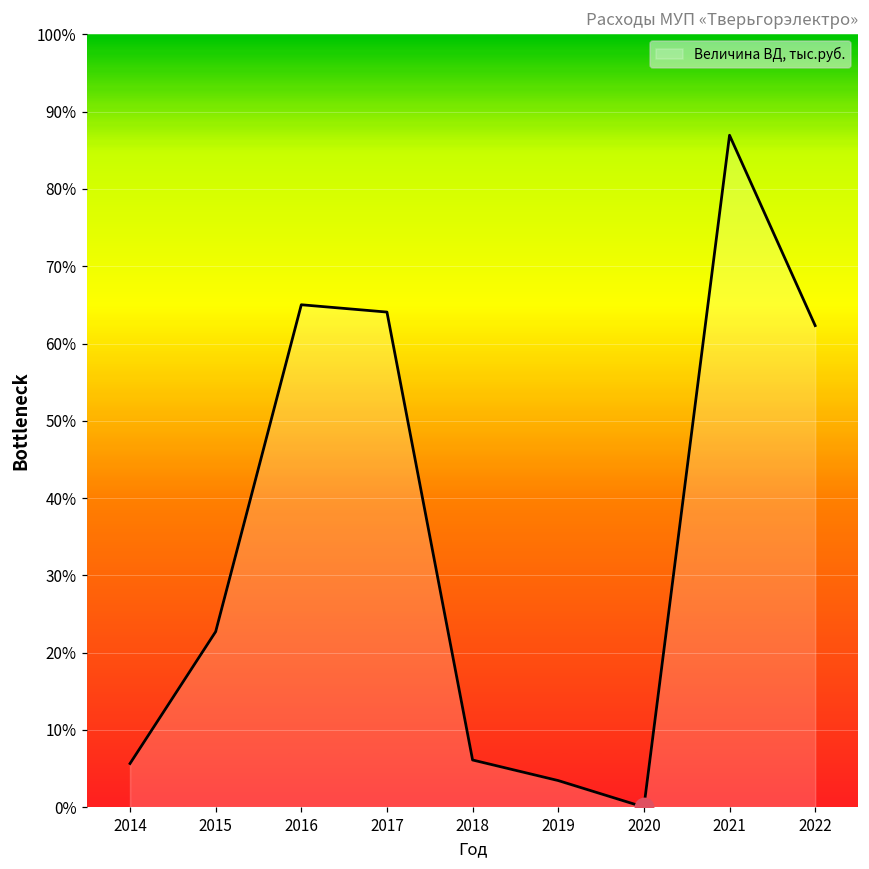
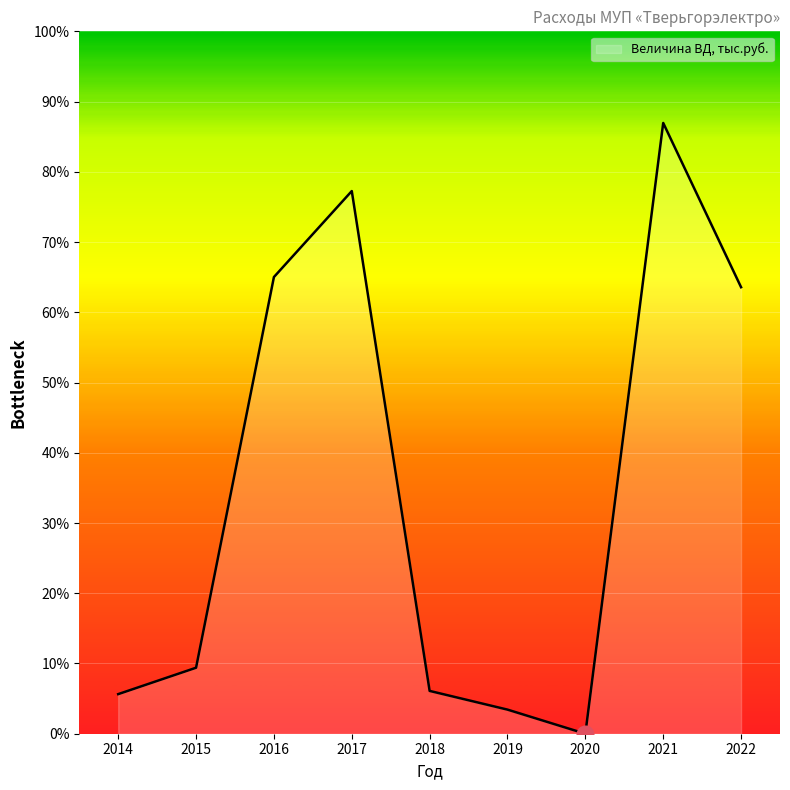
Величина ВД, тыс.руб., 2015: 23% -> 9%
Величина ВД, тыс.руб., 2017: 64% -> 77%
Величина ВД, тыс.руб., 2022: 62% -> 64%
